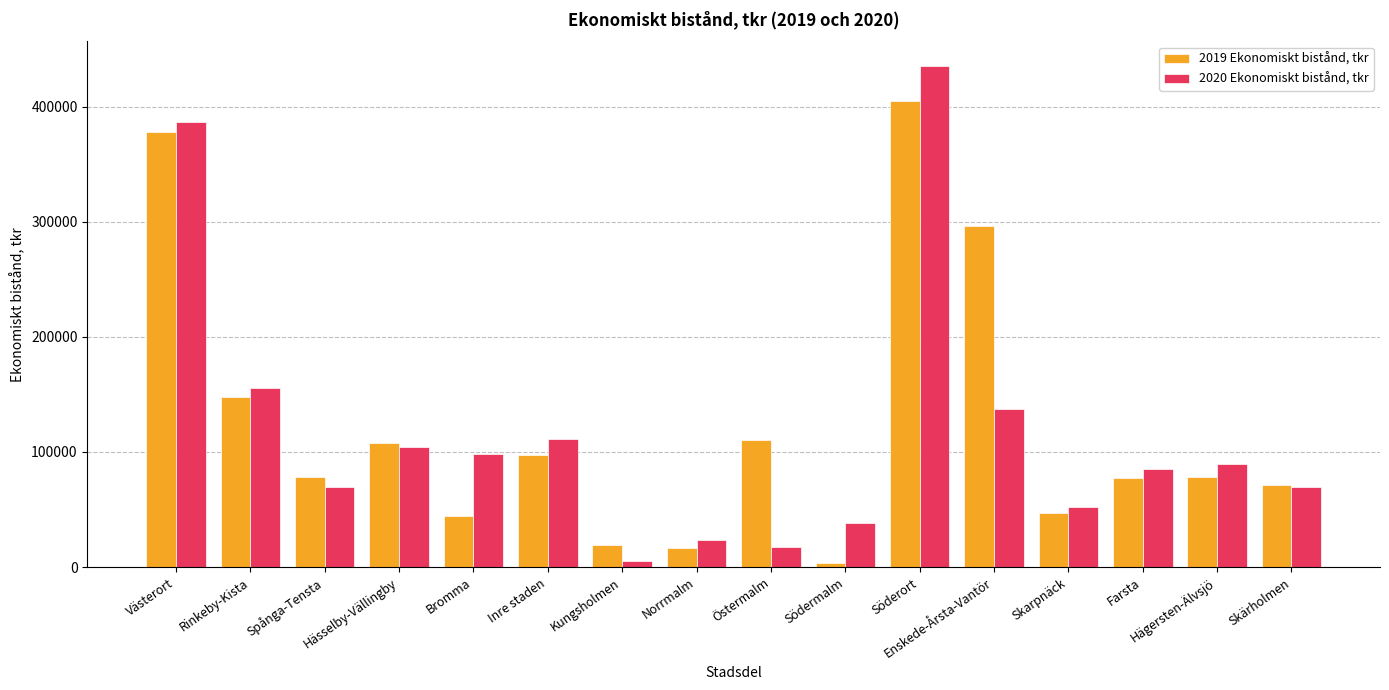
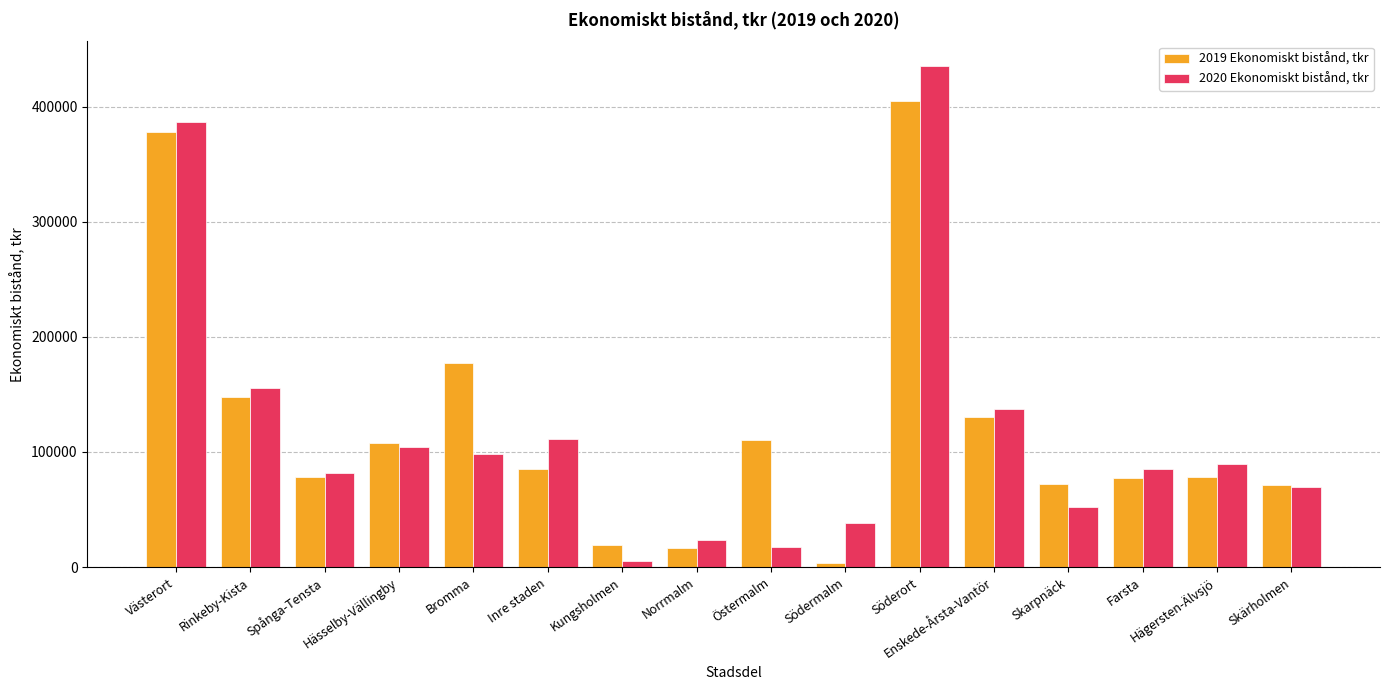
2020 Ekonomiskt bistånd, tkr, Spånga-Tensta: 69000 -> 82000
2019 Ekonomiskt bistånd, tkr, Bromma: 44000 -> 177000
2019 Ekonomiskt bistånd, tkr, Inre staden: 97000 -> 86000
2019 Ekonomiskt bistånd, tkr, Enskede-Årsta-Vantör: 297000 -> 130000
2019 Ekonomiskt bistånd, tkr, Skarpnäck: 47000 -> 72000
